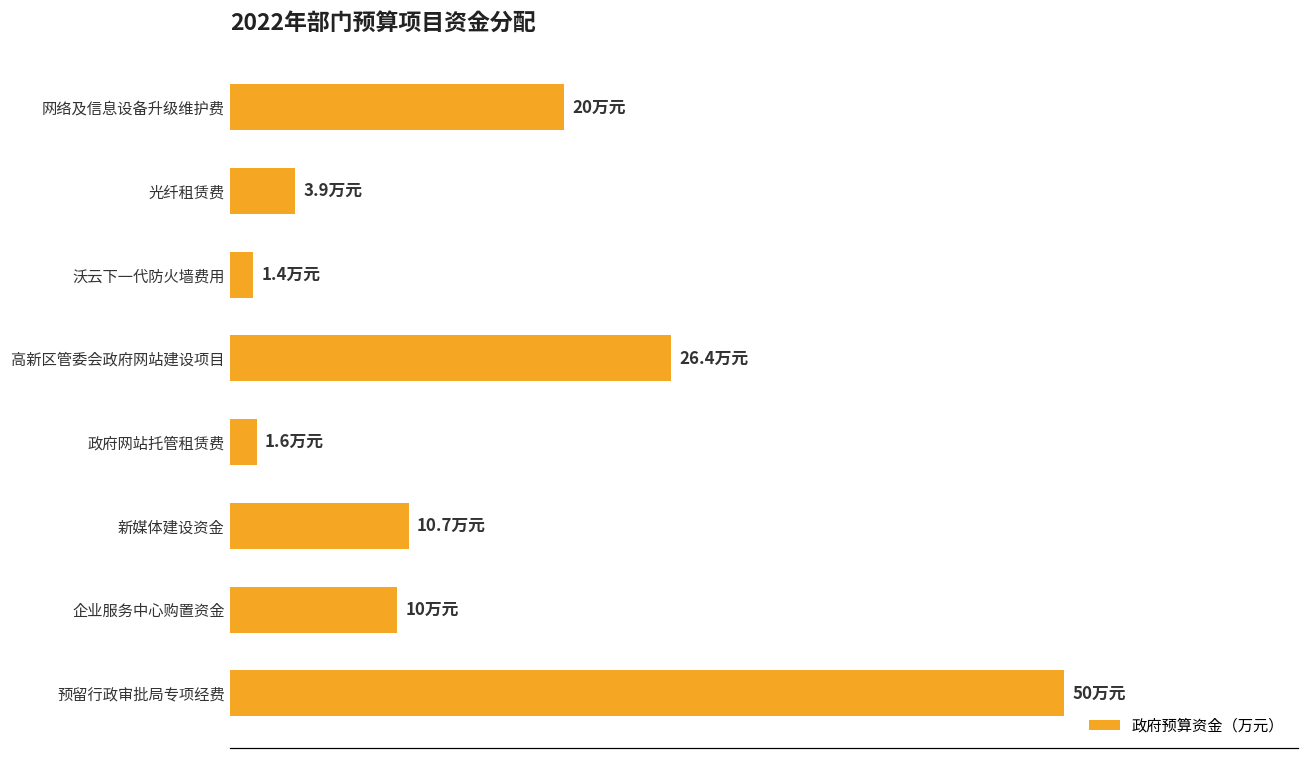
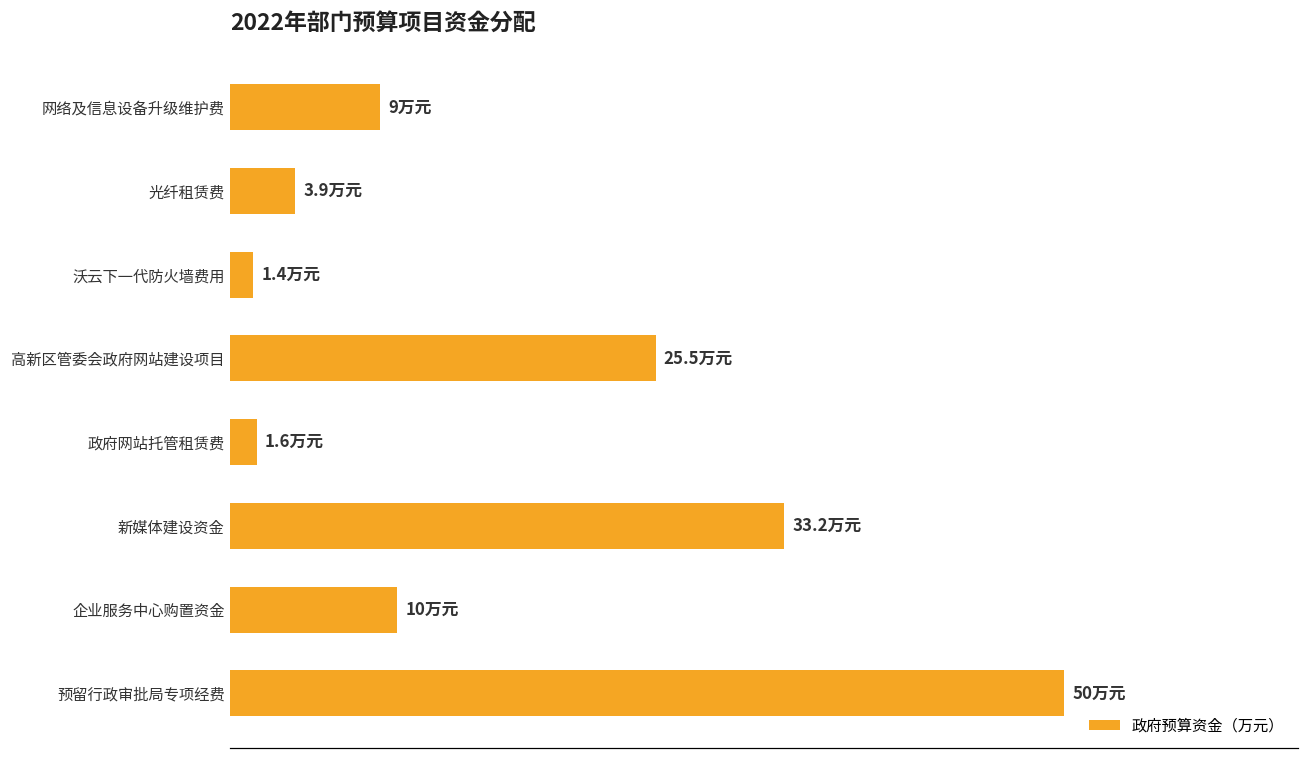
网络及信息设备升级维护费: 20 -> 9
高新区管委会政府网站建设项目: 26.4 -> 25.5
新媒体建设资金: 10.7 -> 33.2
